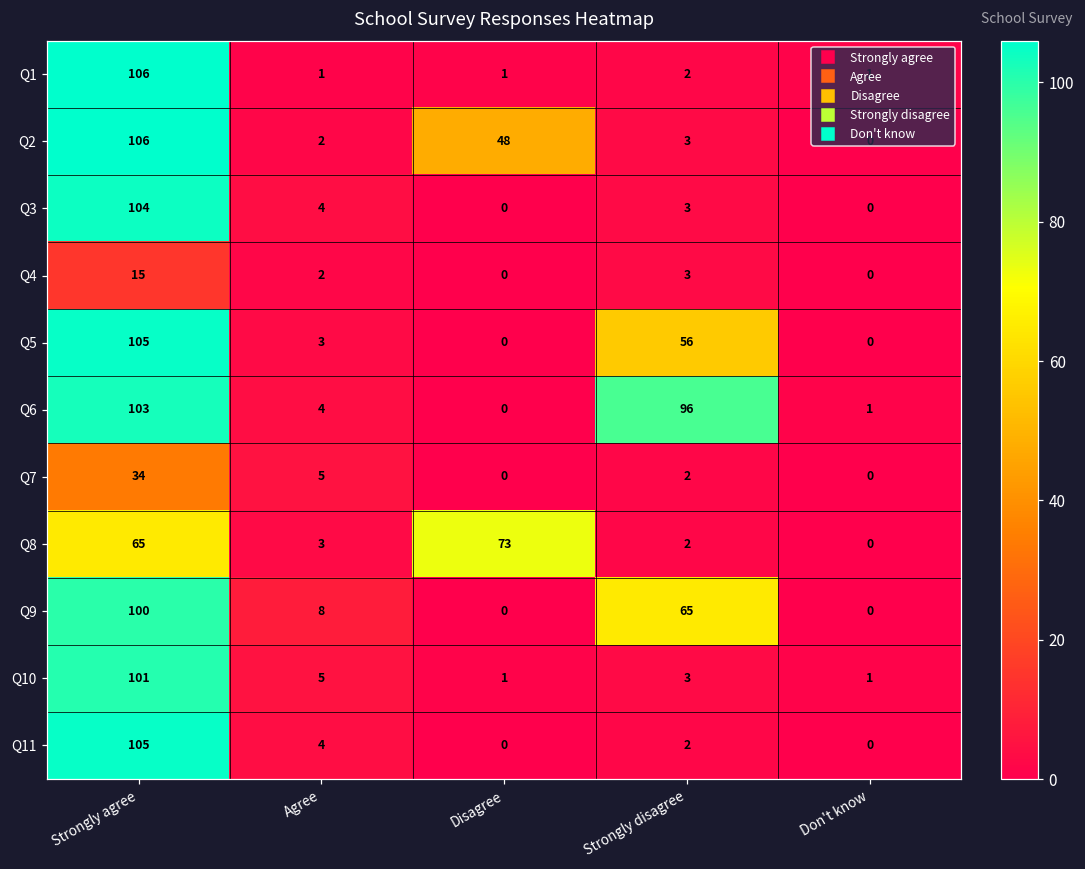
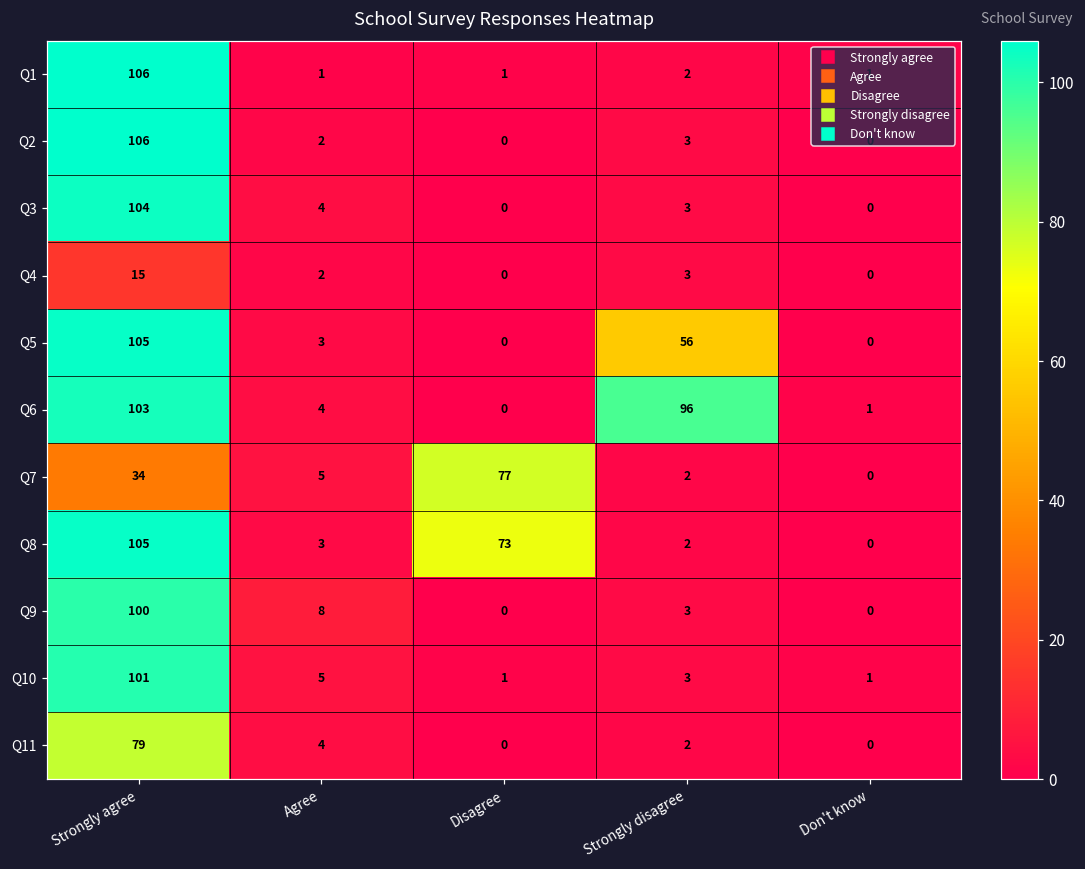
Q2, Disagree: 48 -> 0
Q7, Disagree: 0 -> 77
Q8, Strongly agree: 65 -> 105
Q9, Strongly disagree: 65 -> 3
Q11, Strongly agree: 105 -> 79
